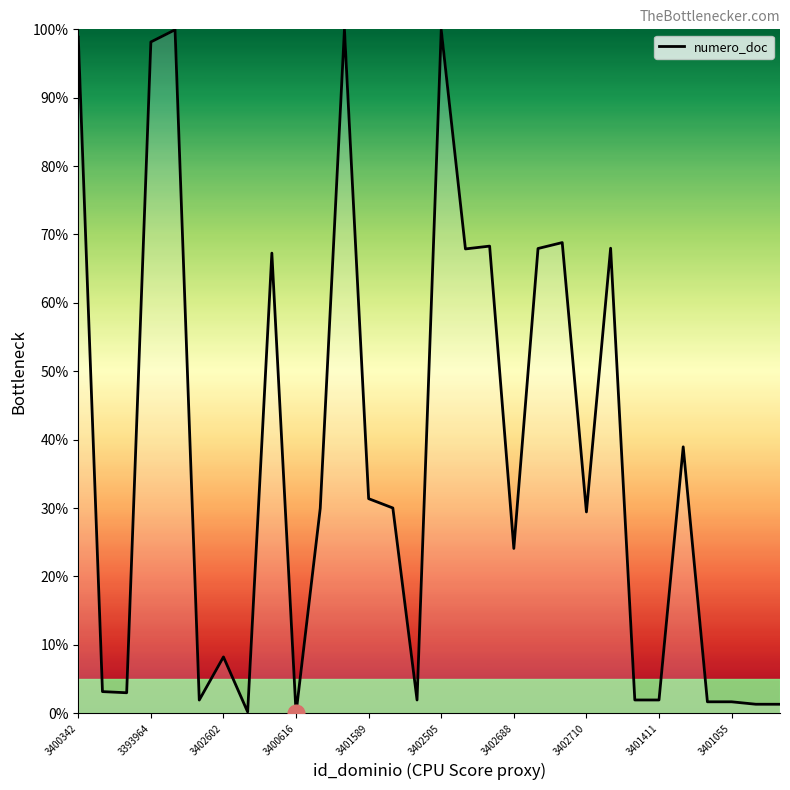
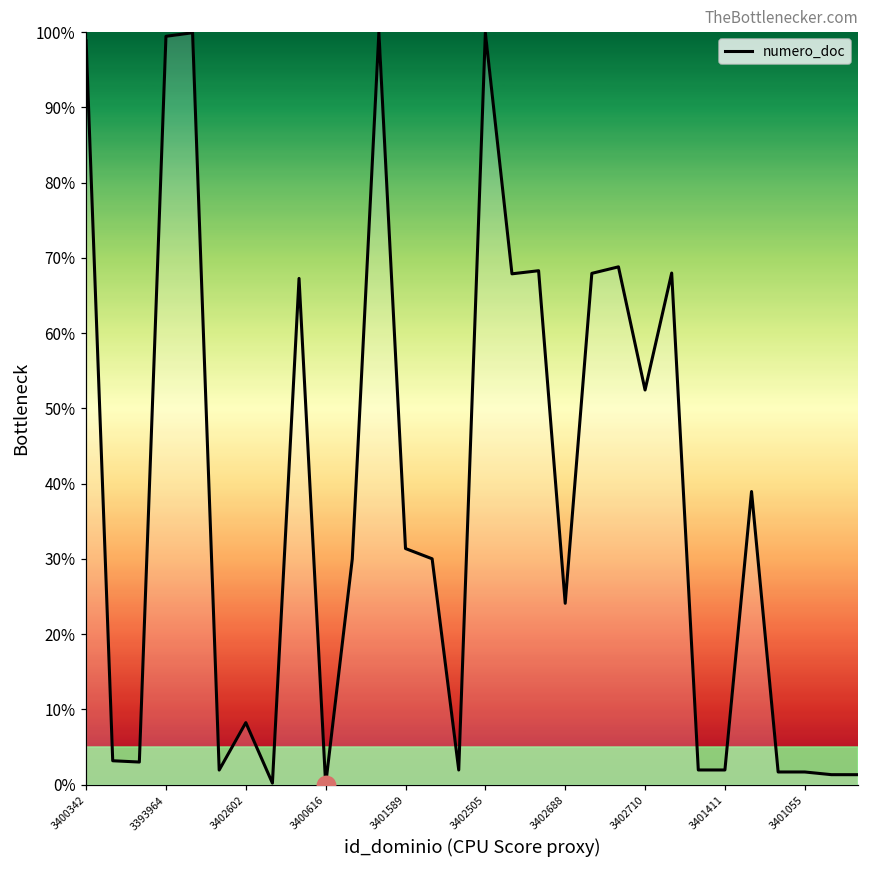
numero_doc, 3393964: 98% -> 99%
numero_doc, 3402710: 29% -> 52%
